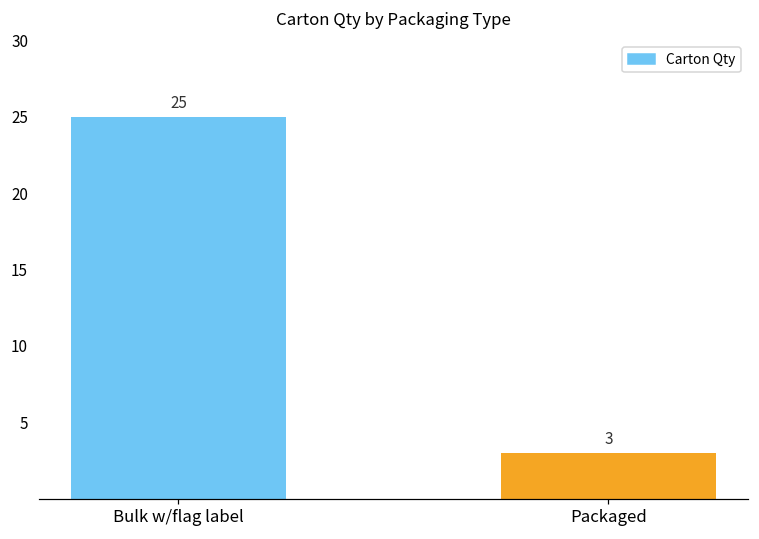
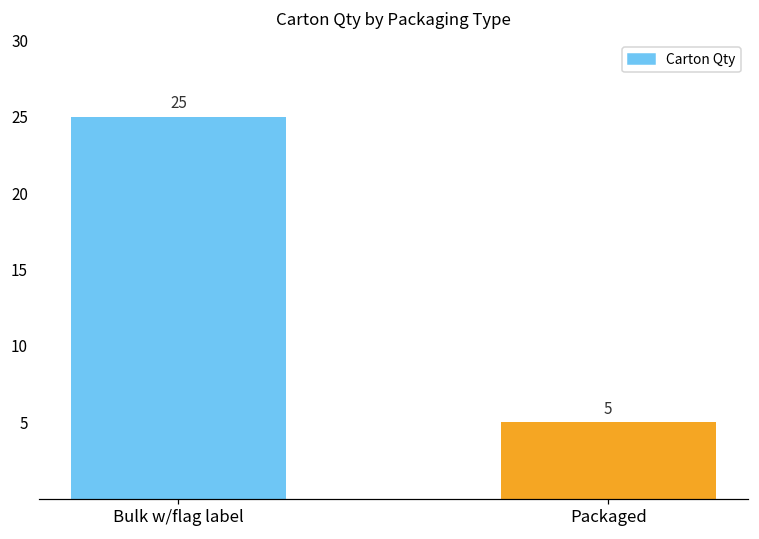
Packaged: 3 -> 5
